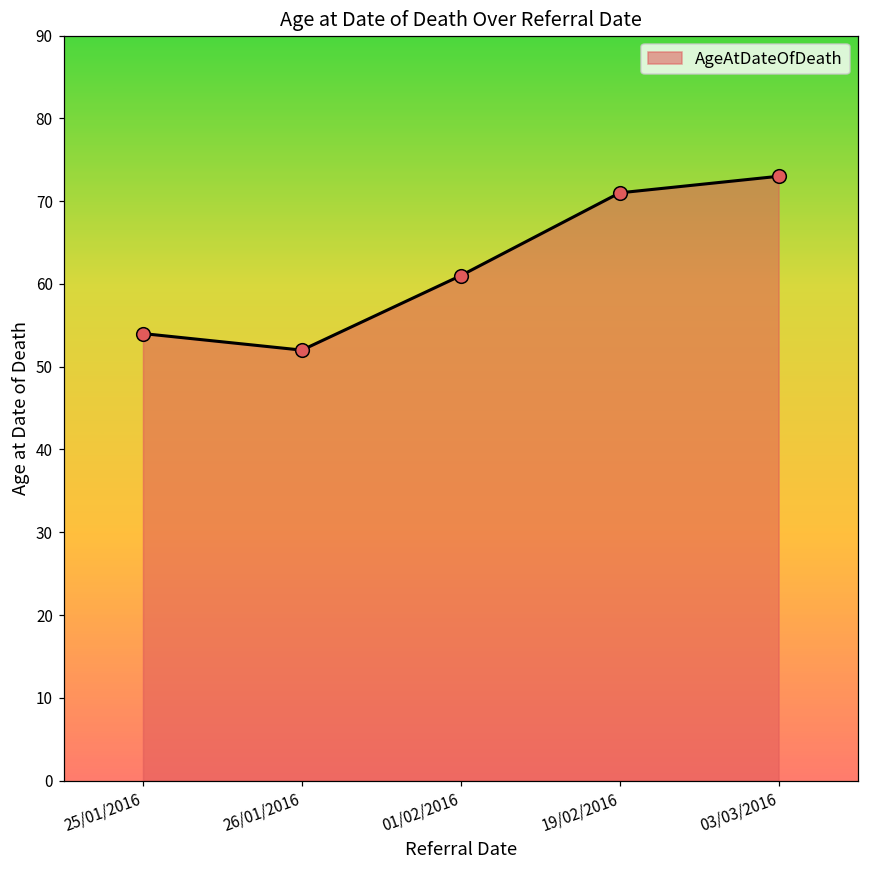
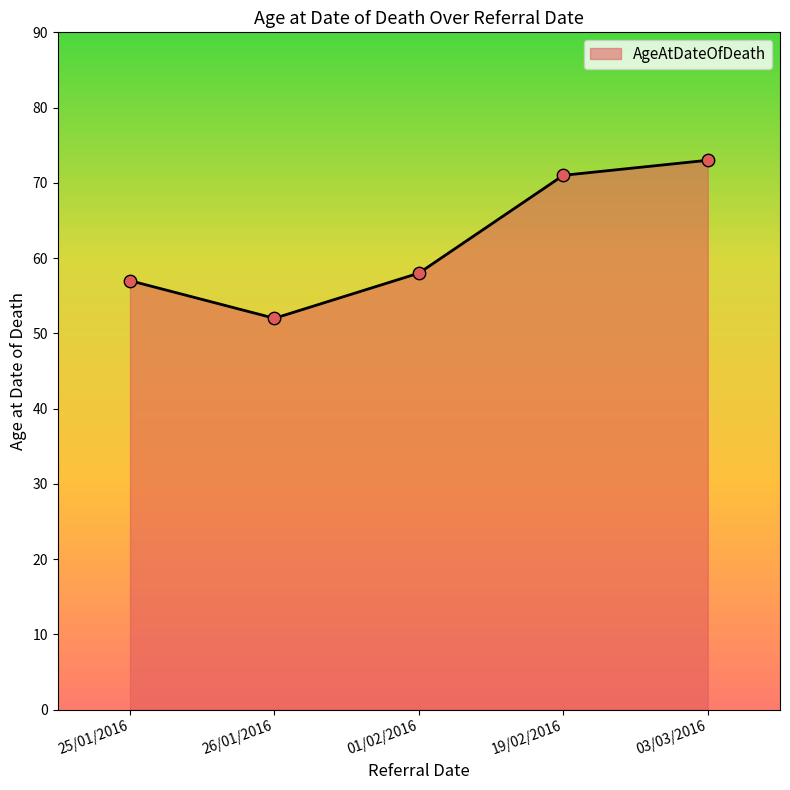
25/01/2016: 54 -> 57
01/02/2016: 61 -> 58
